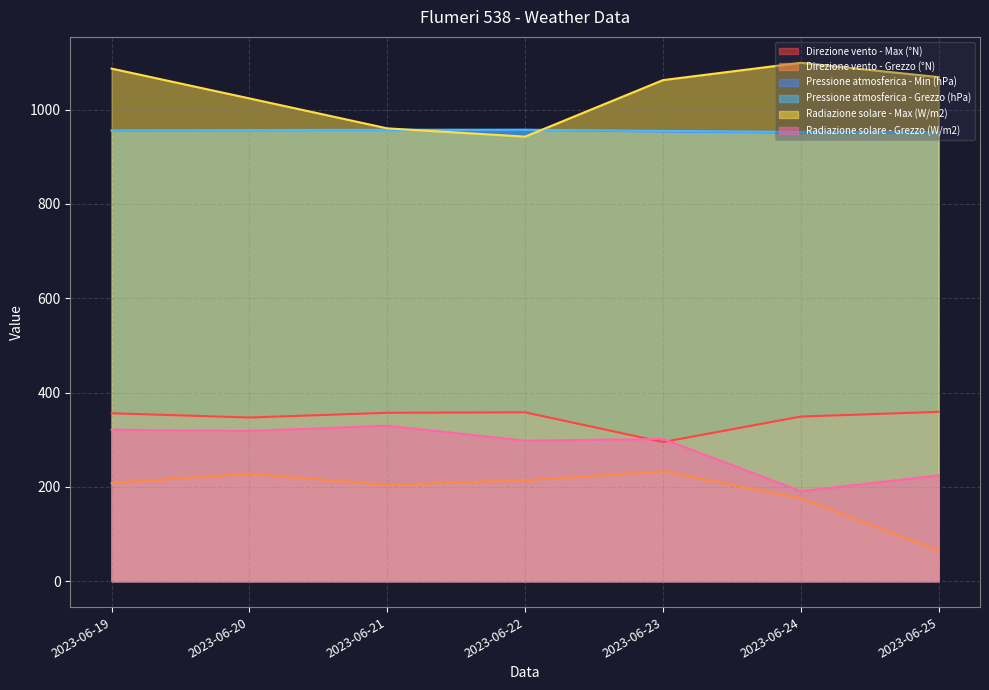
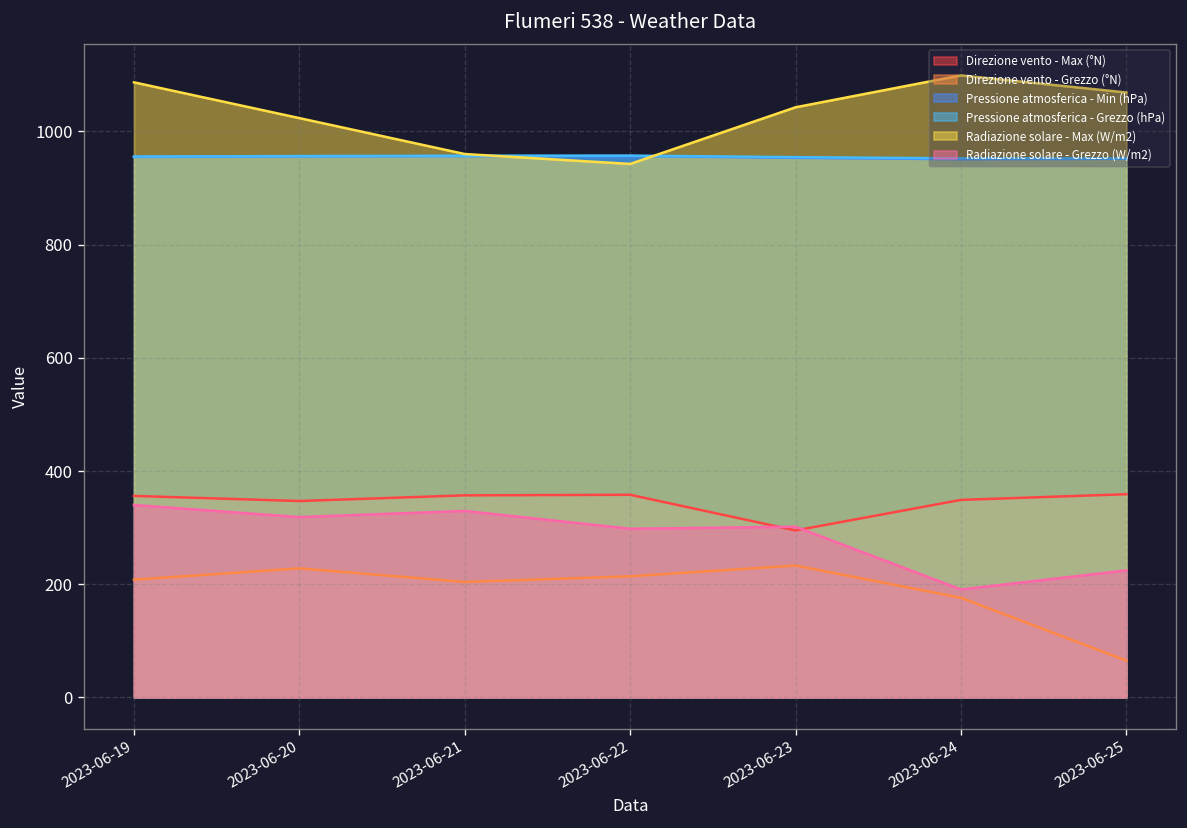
Radiazione solare - Grezzo (W/m2), 2023-06-19: 320 -> 340
Radiazione solare - Max (W/m2), 2023-06-23: 1060 -> 1040
